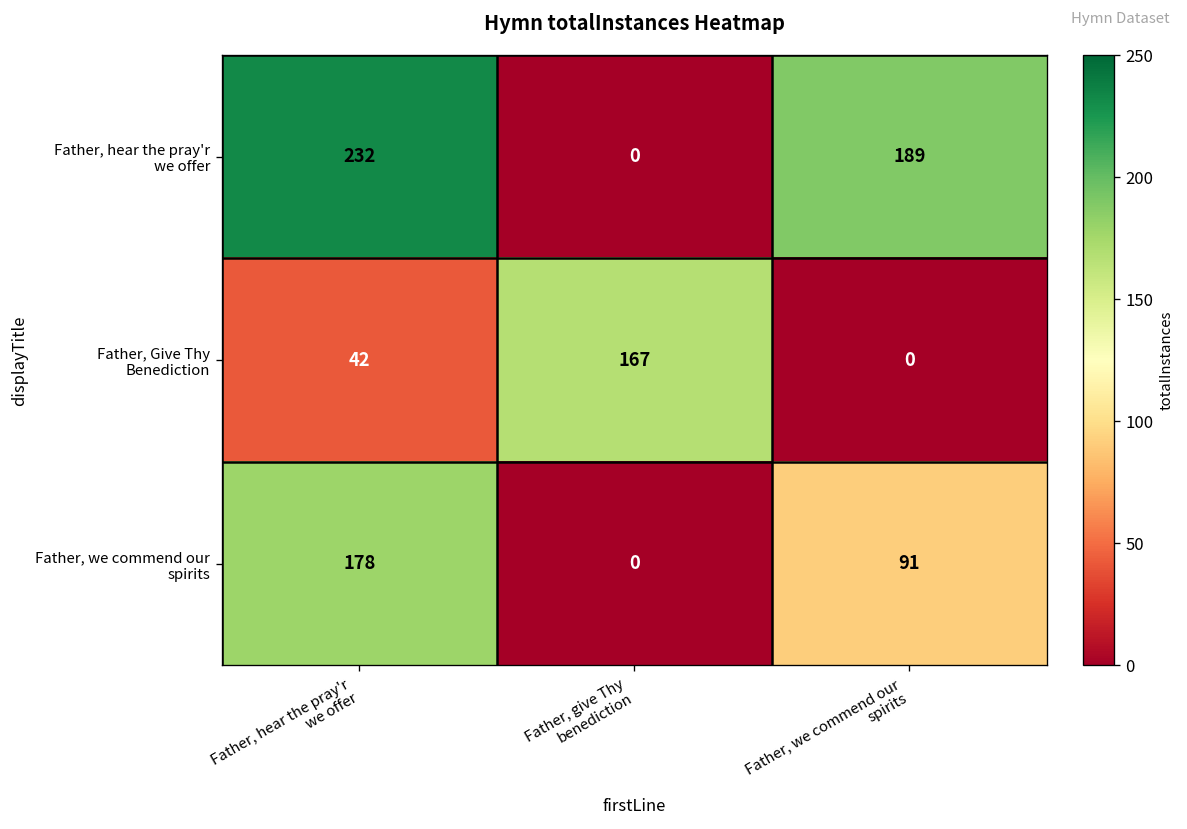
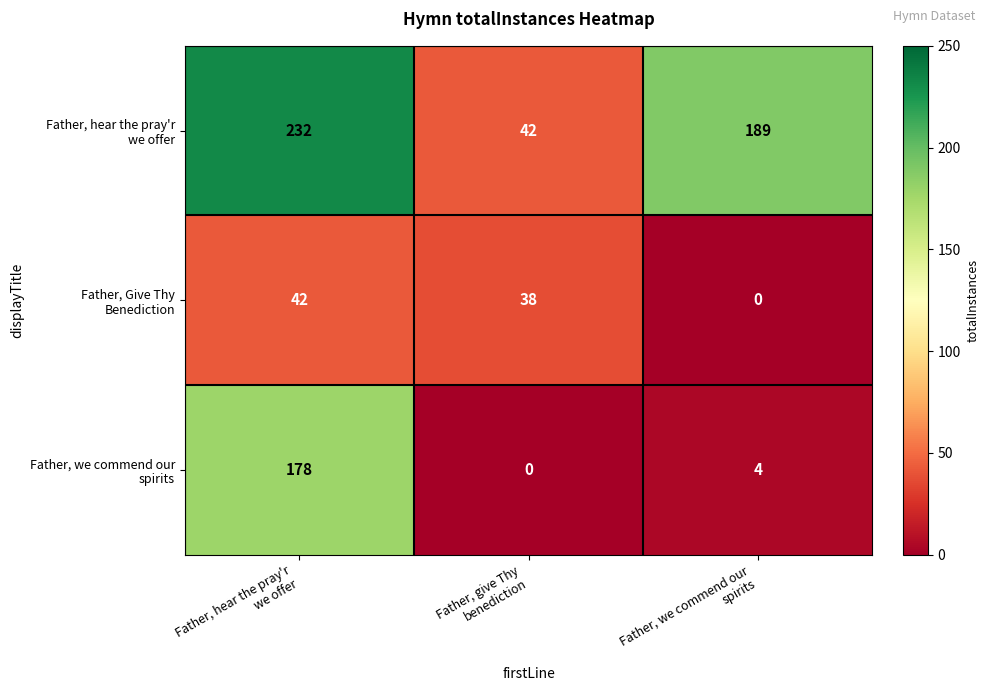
Father, hear the pray'r we offer, Father, give Thy benediction: 0 -> 42
Father, Give Thy Benediction, Father, give Thy benediction: 167 -> 38
Father, we commend our spirits, Father, we commend our spirits: 91 -> 4
